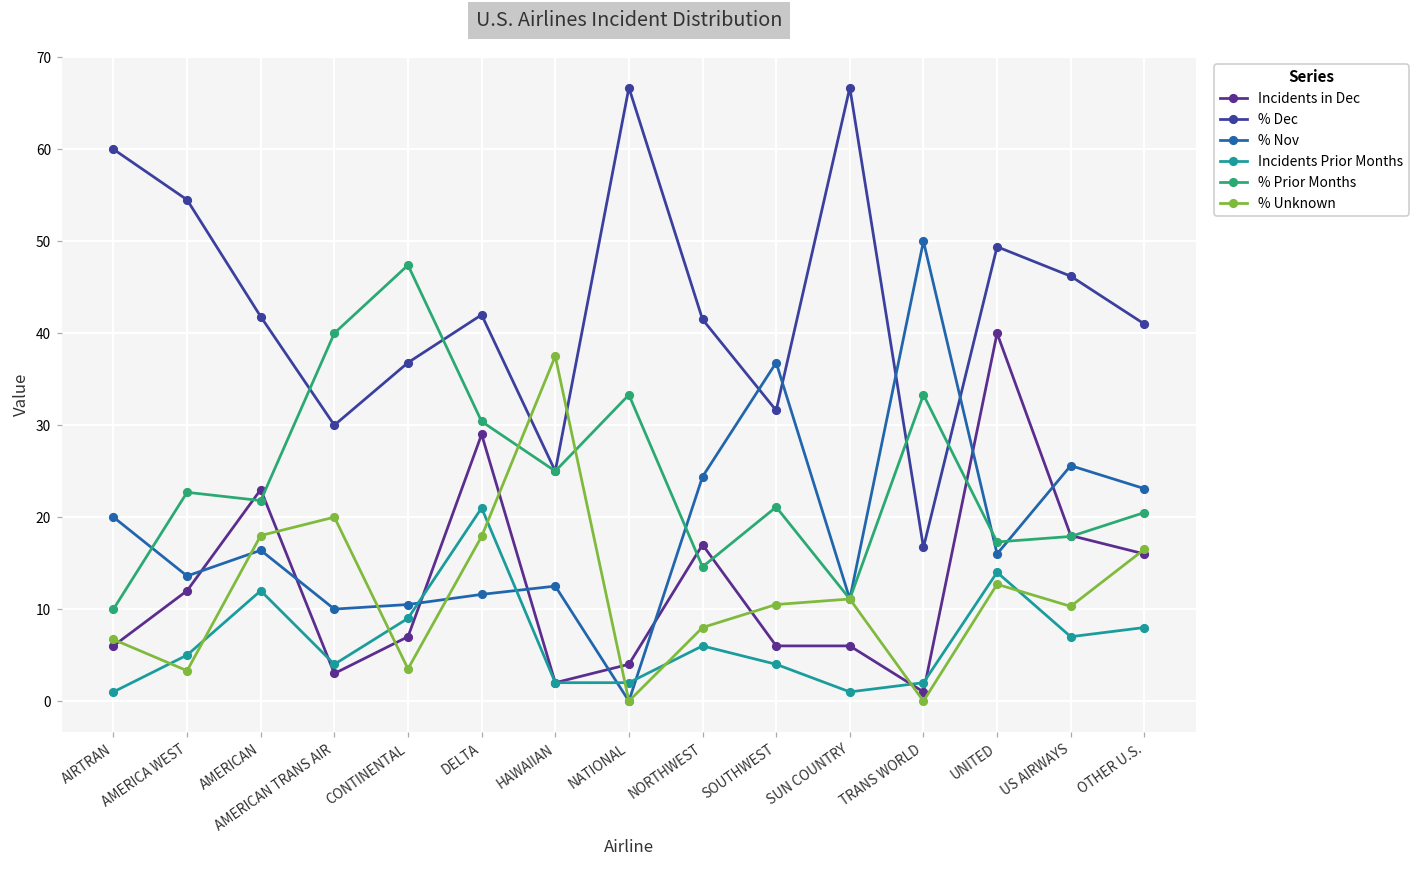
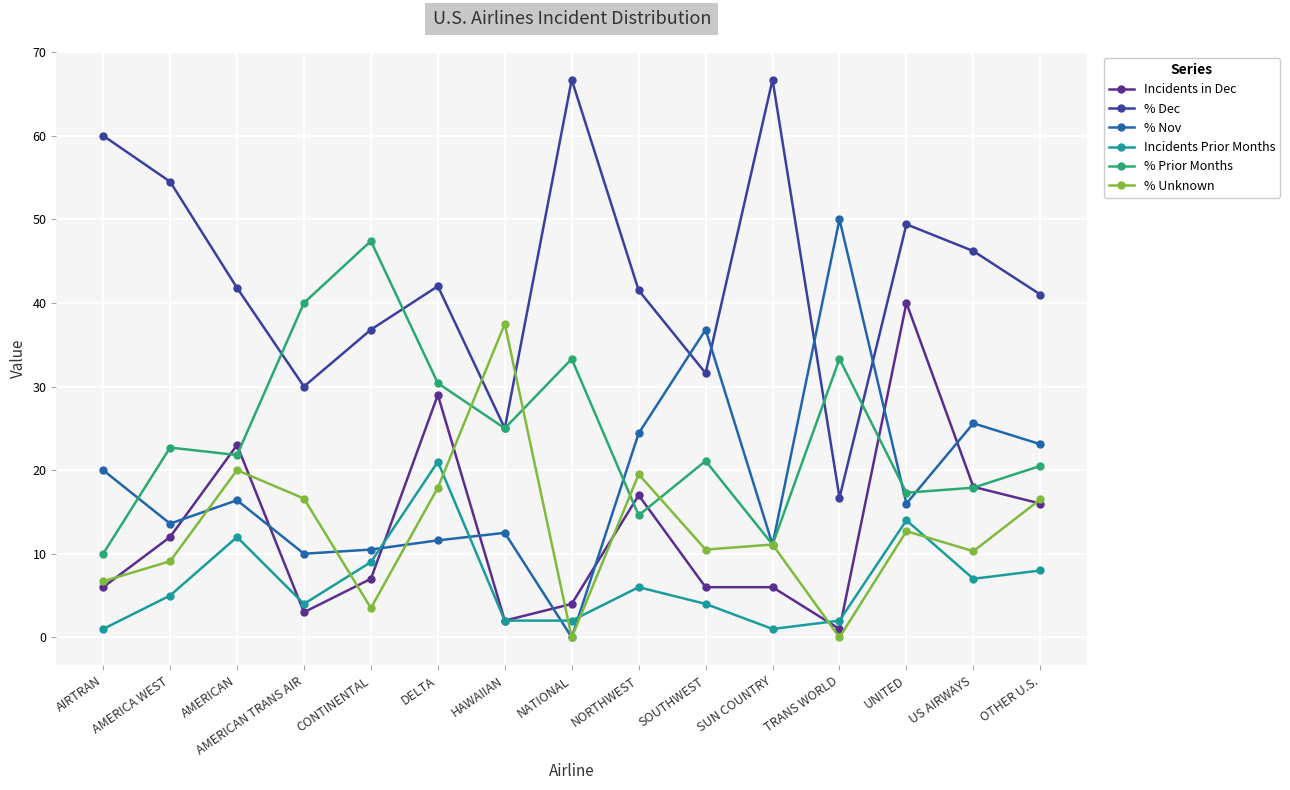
% Unknown, AMERICA WEST: 3 -> 9
% Unknown, AMERICAN: 18 -> 20
% Unknown, AMERICAN TRANS AIR: 20 -> 17
% Unknown, NORTHWEST: 8 -> 20
